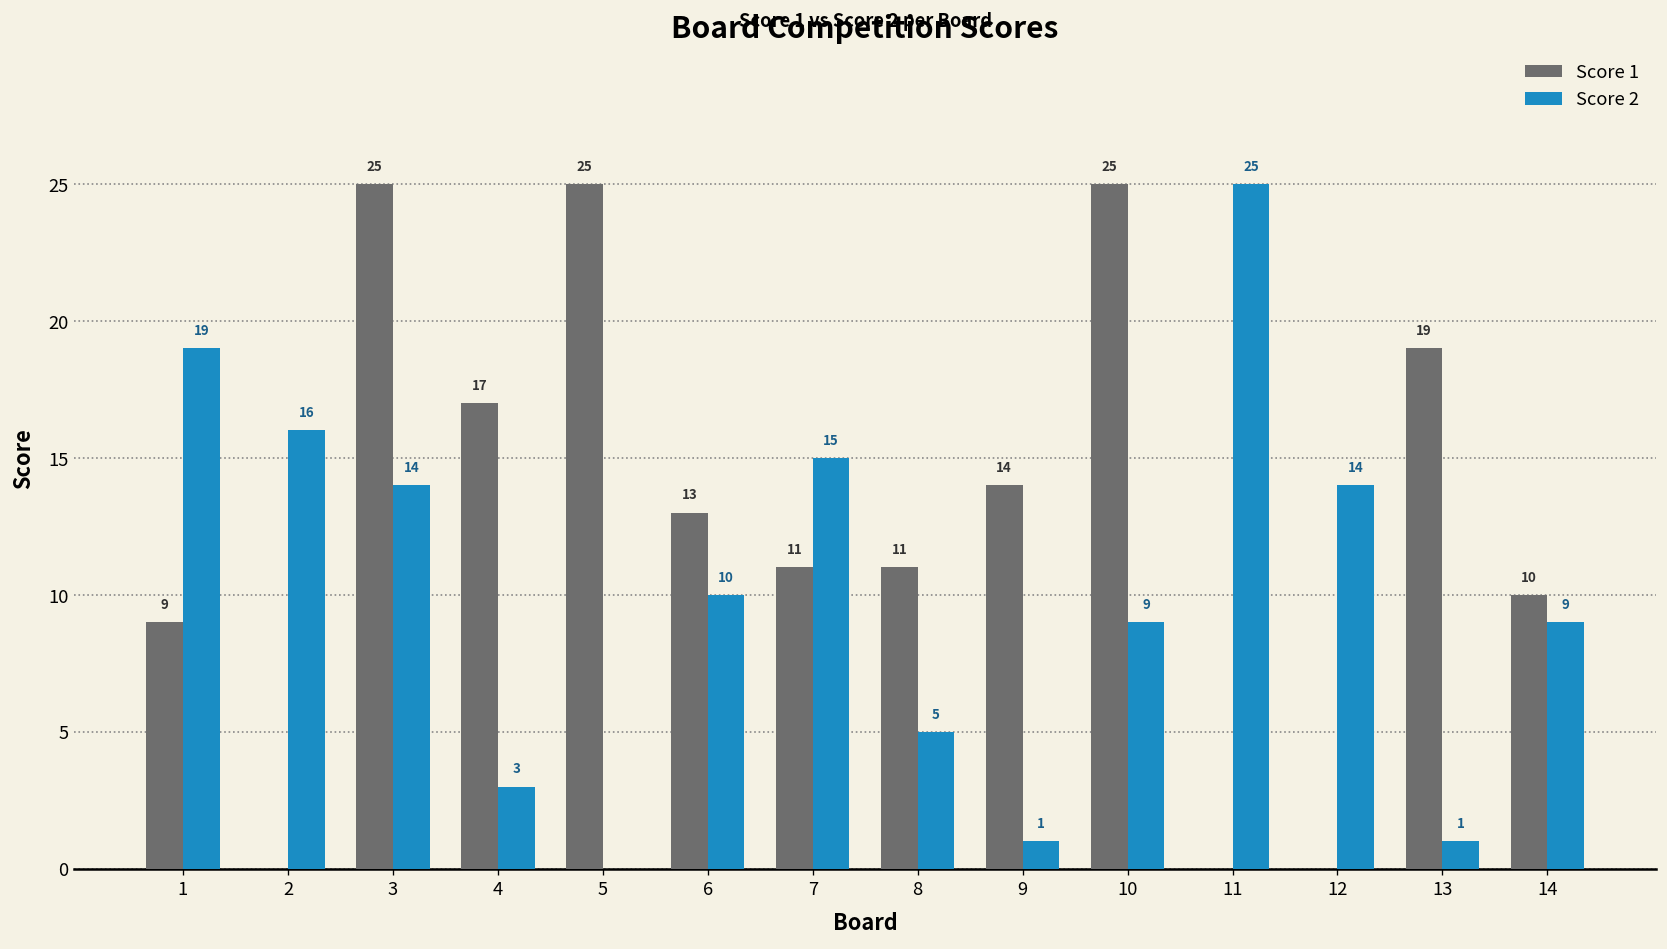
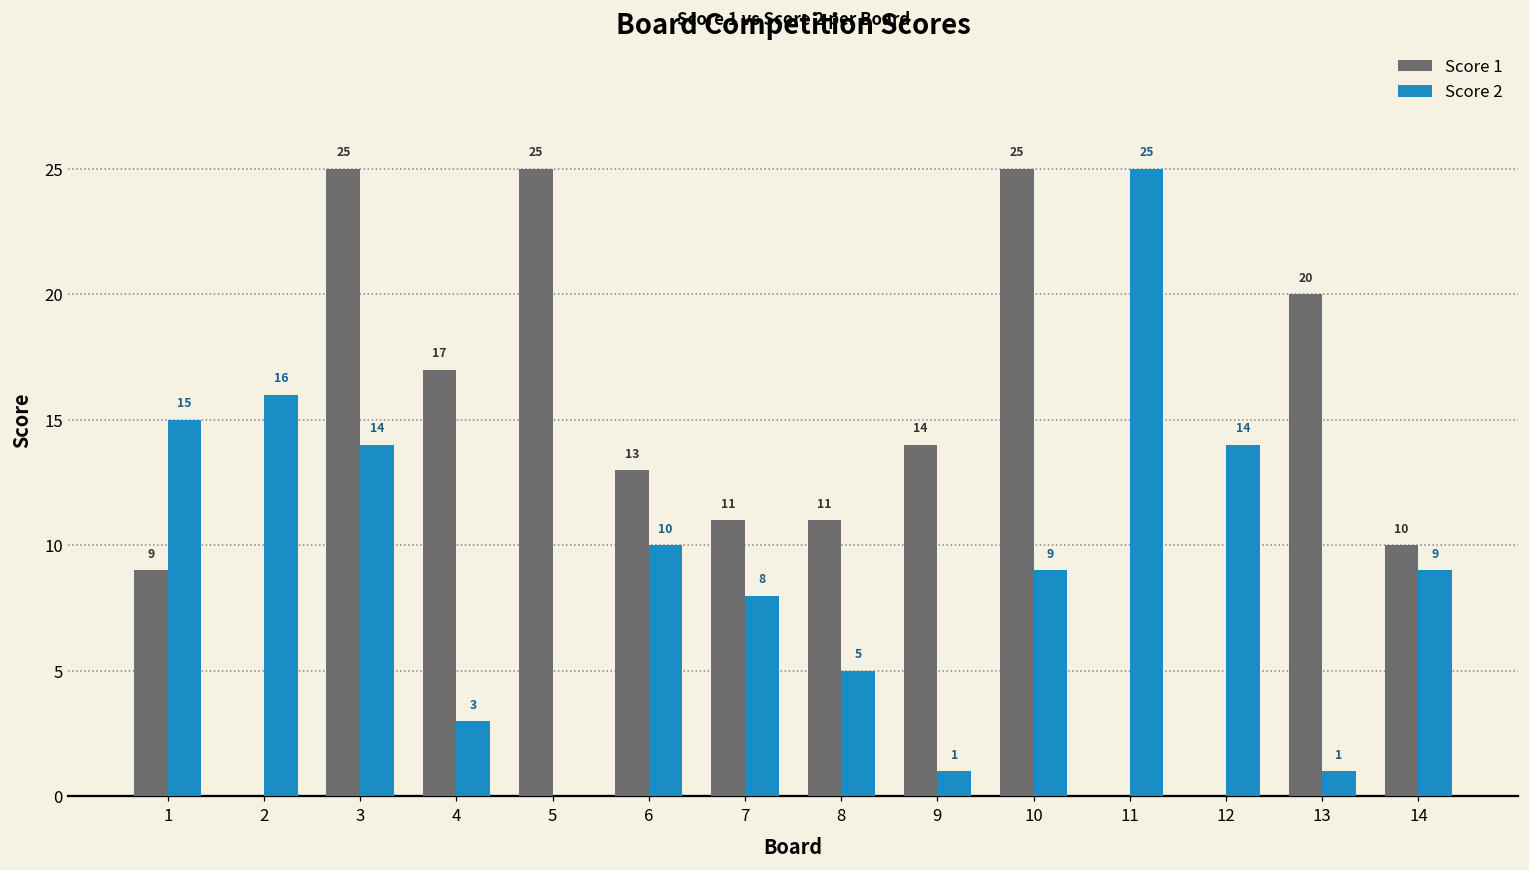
Score 2, 1: 19 -> 15
Score 2, 7: 15 -> 8
Score 1, 13: 19 -> 20
